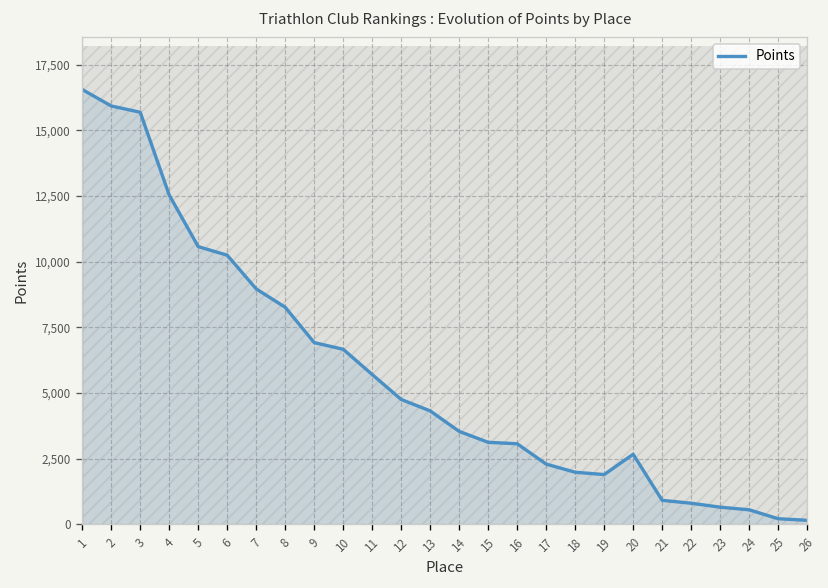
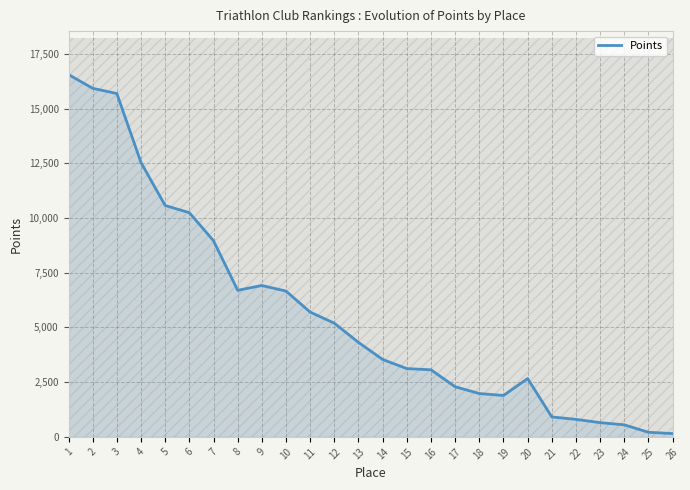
Points, 8: 8,300 -> 6,700
Points, 12: 4,800 -> 5,200
